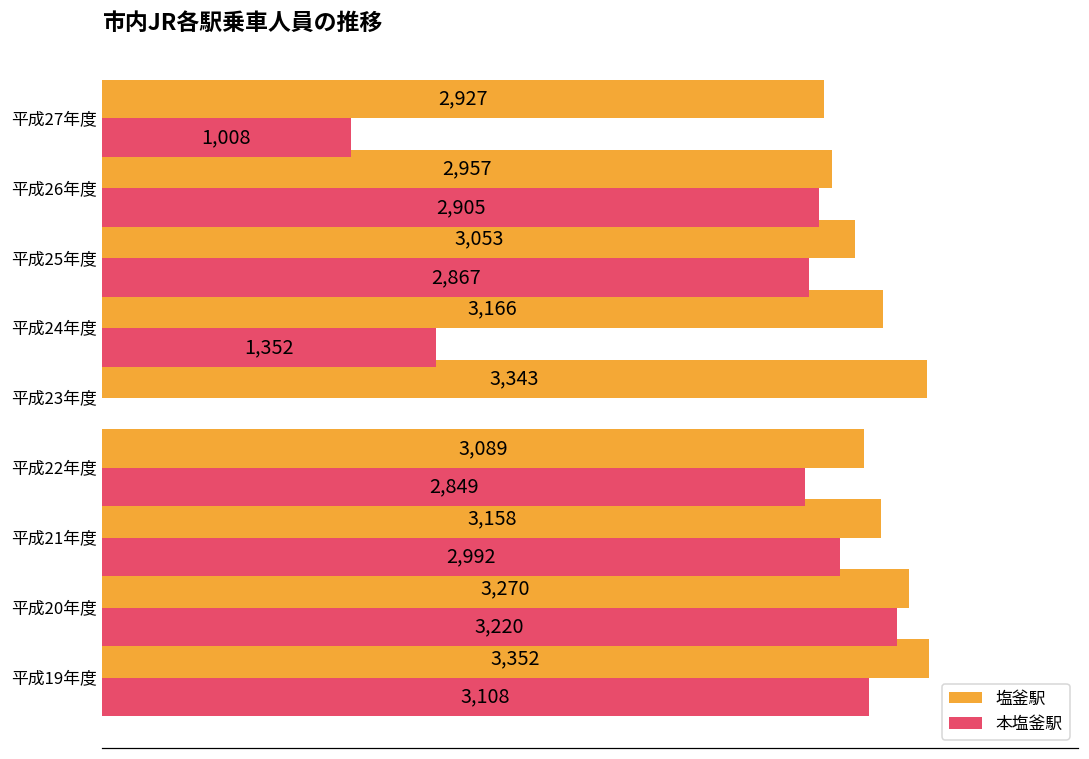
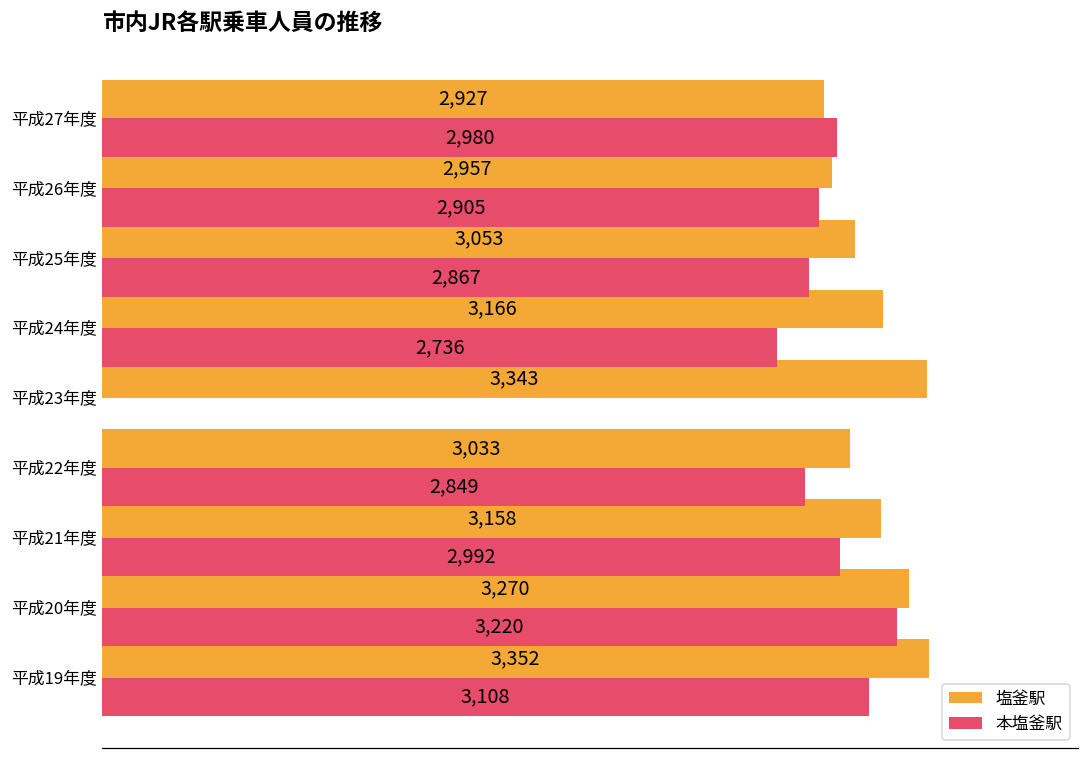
本塩釜駅, 平成27年度: 1,008 -> 2,980
本塩釜駅, 平成24年度: 1,352 -> 2,736
塩釜駅, 平成22年度: 3,089 -> 3,033
